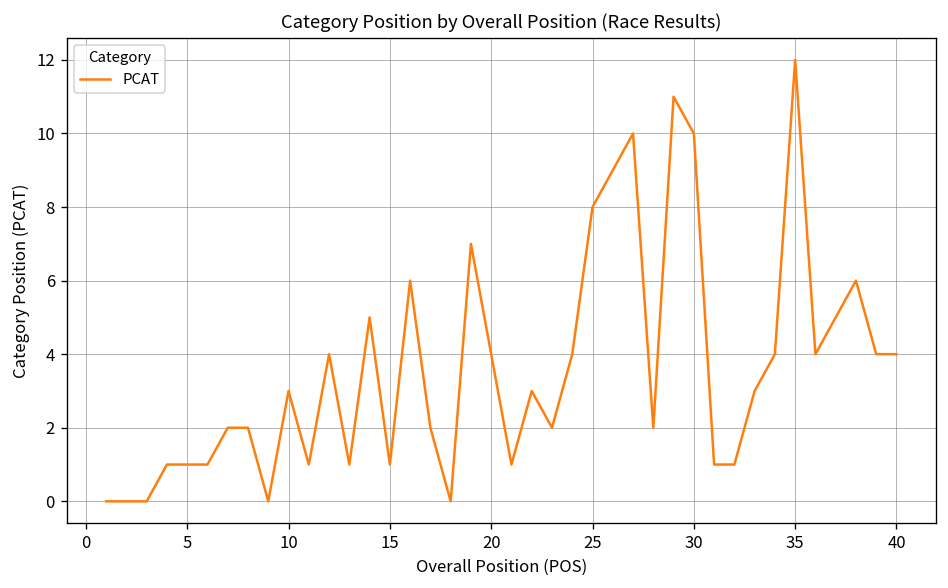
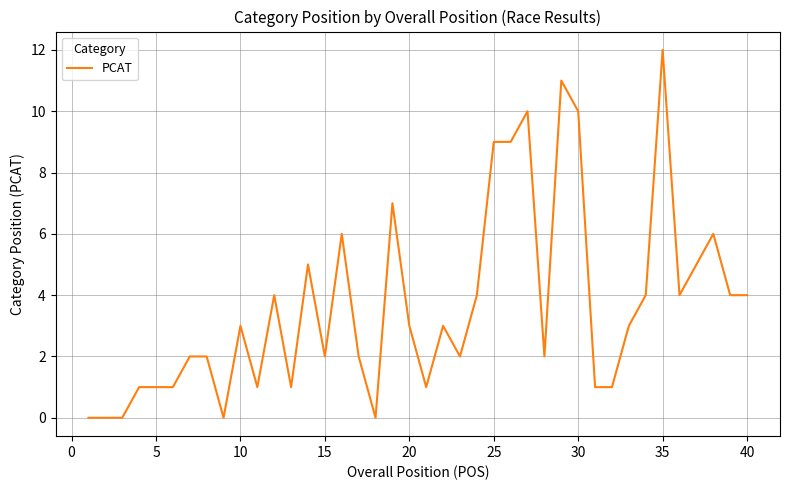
15: 1 -> 2
20: 4 -> 3
25: 8 -> 9
